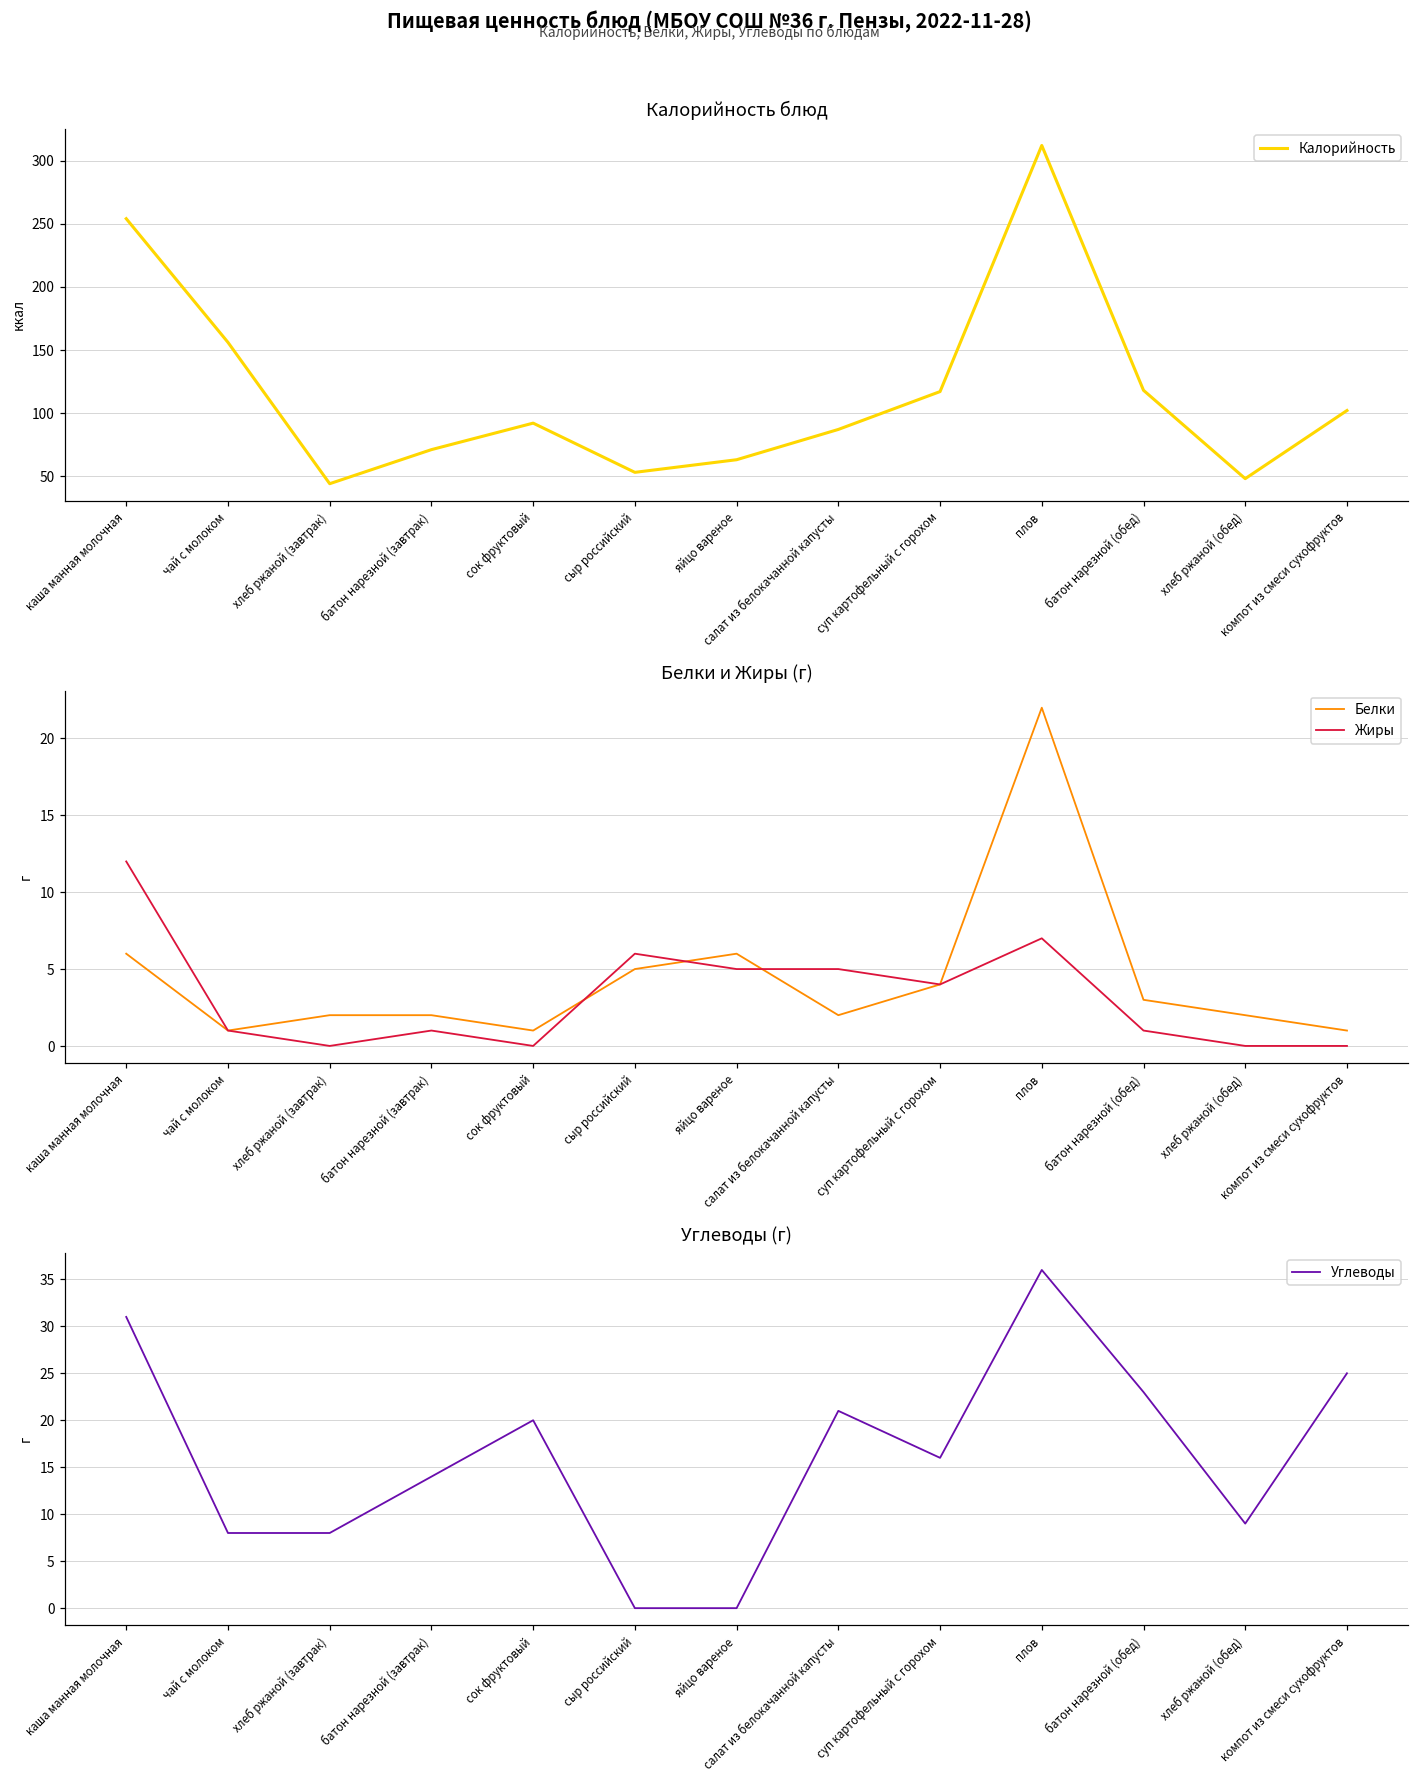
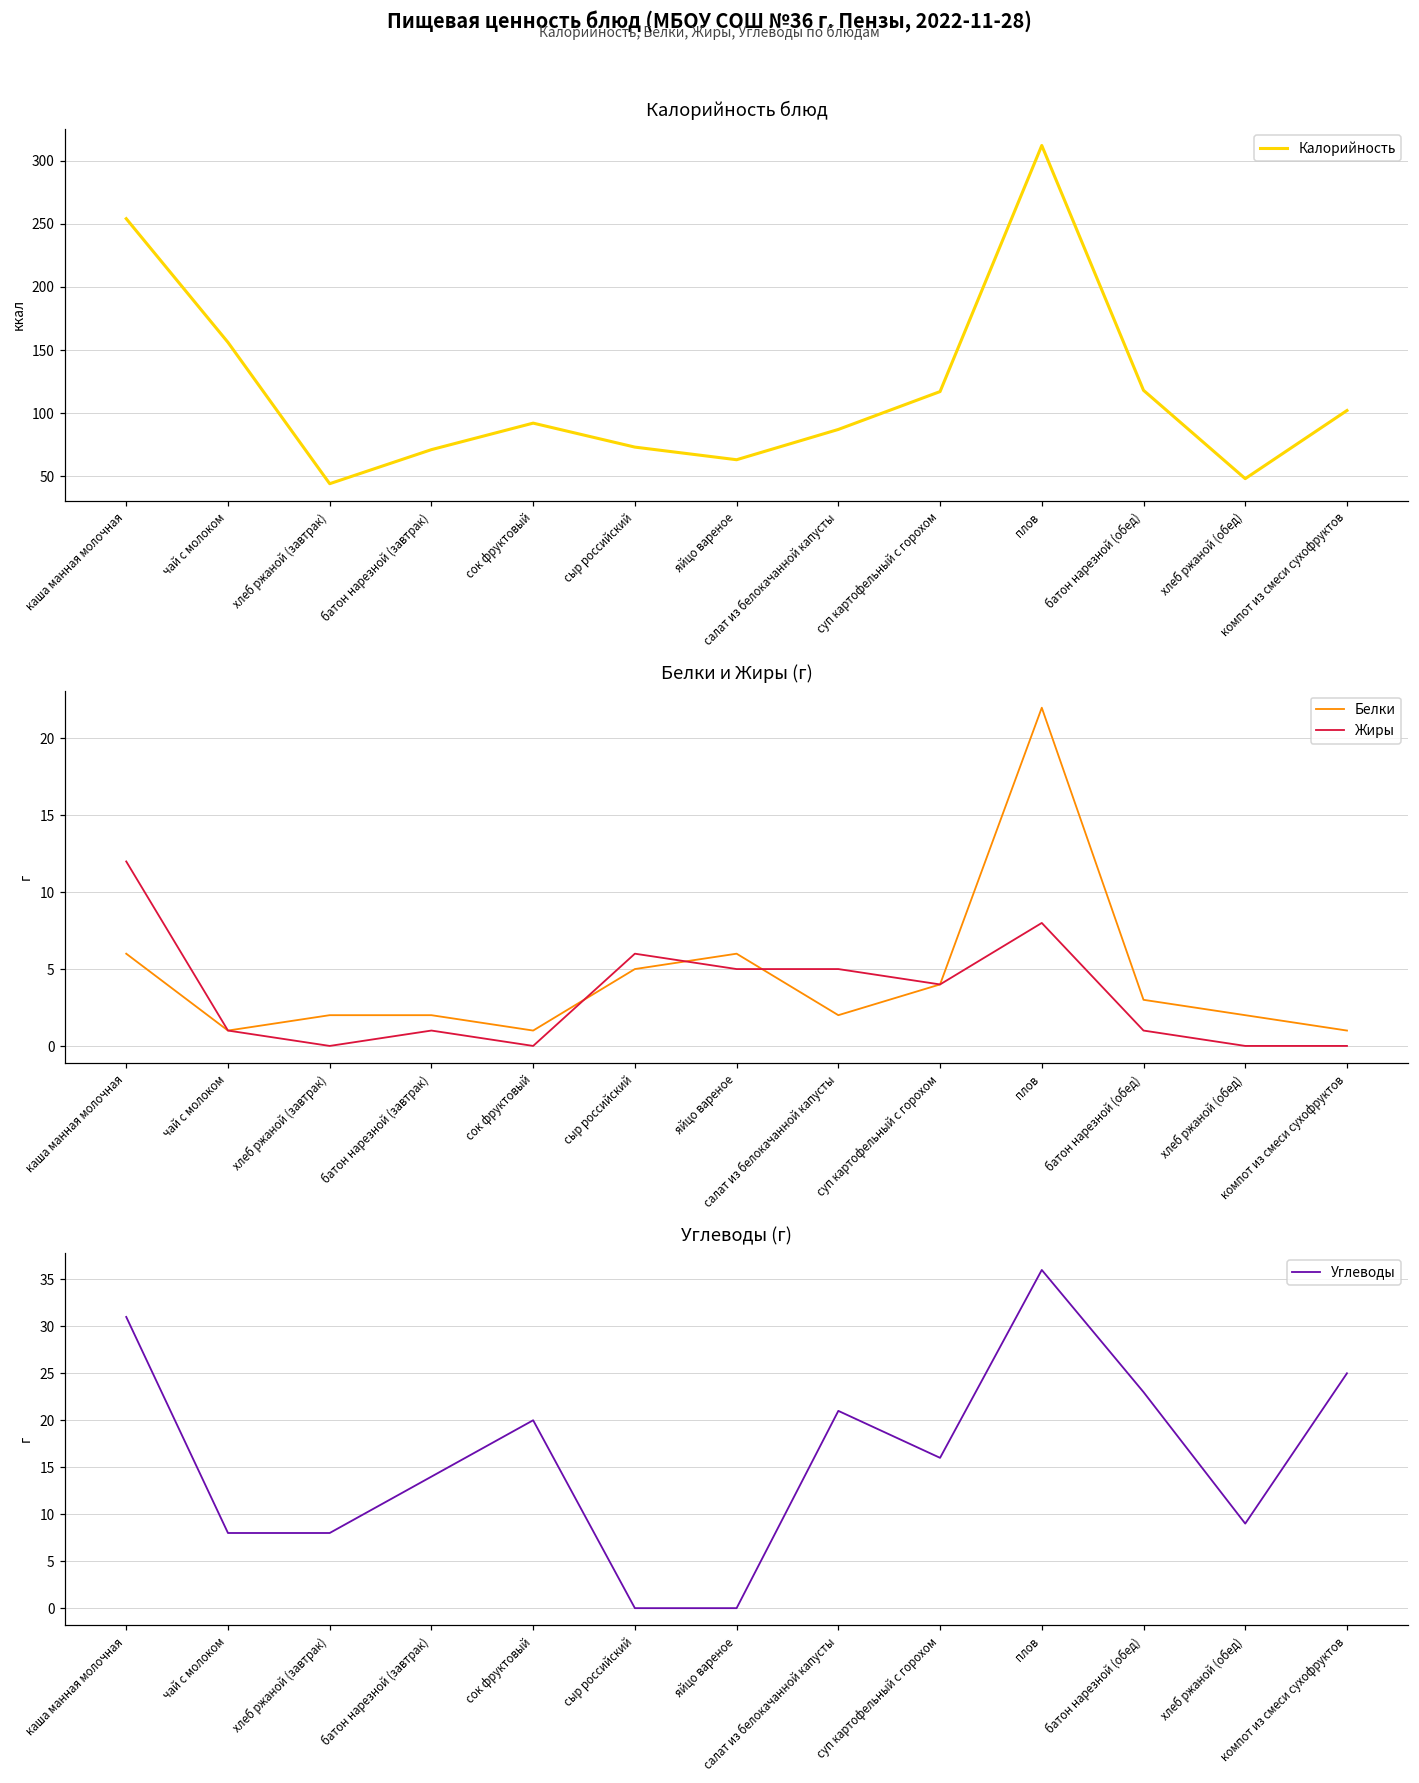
Калорийность блюд, сыр российский: 53 -> 73
Белки и Жиры (г), Жиры, плов: 7 -> 8
